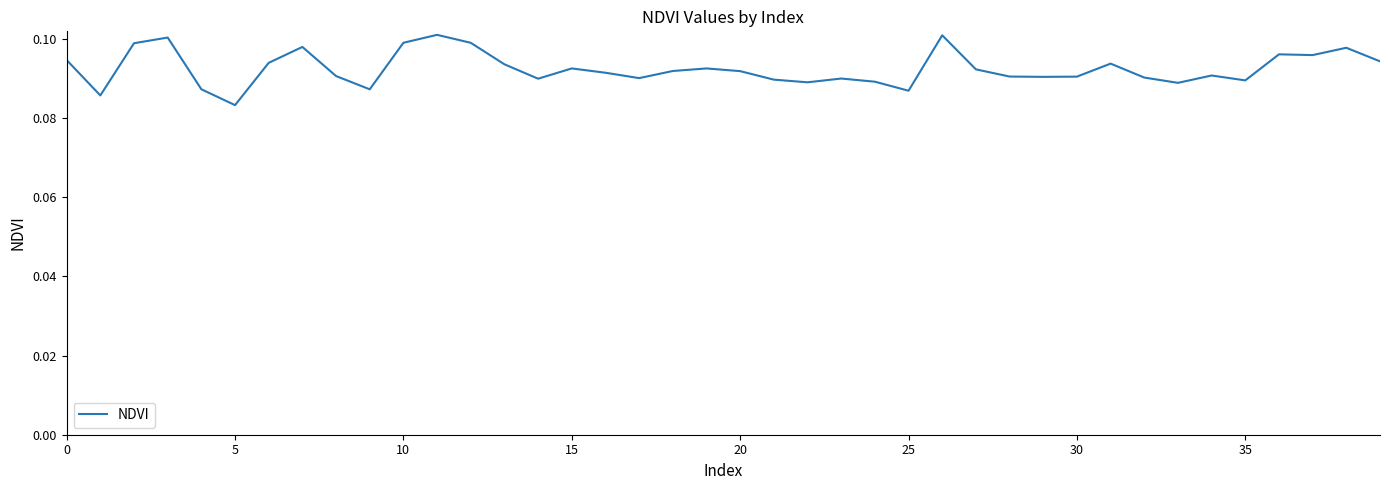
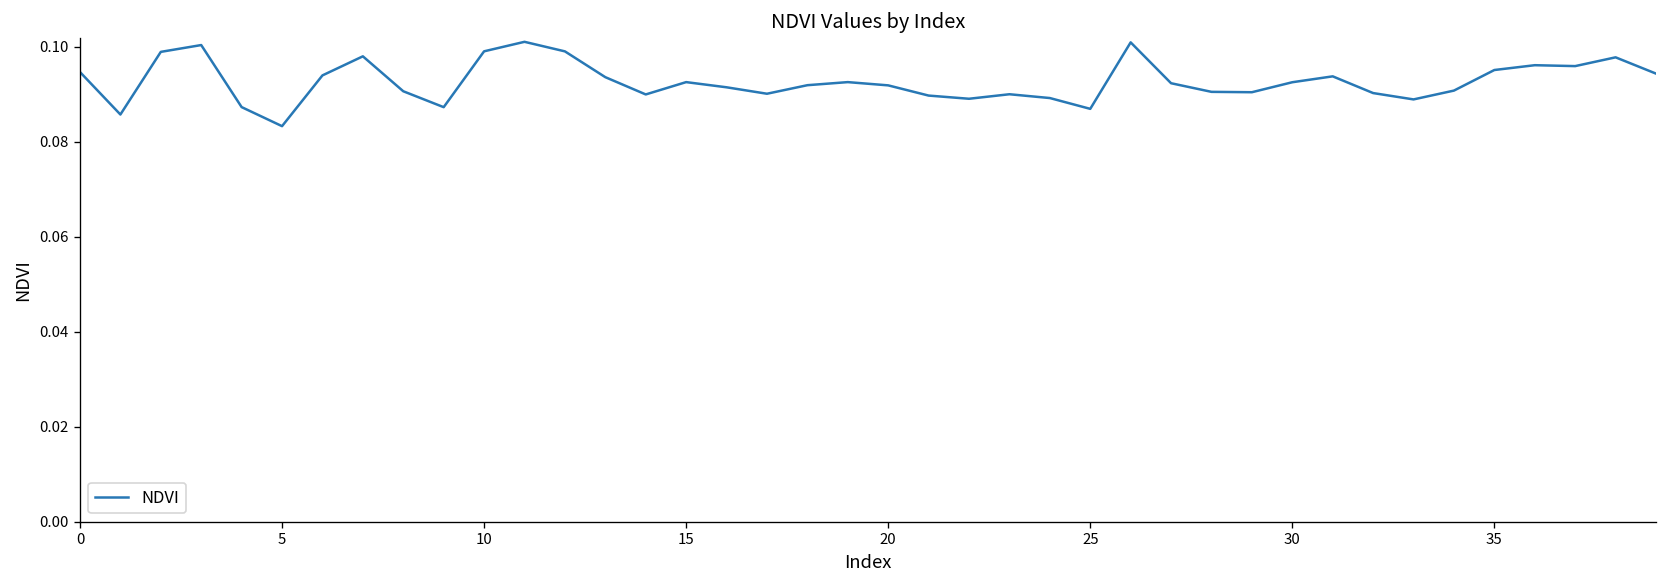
30: 0.090 -> 0.093
35: 0.090 -> 0.095
